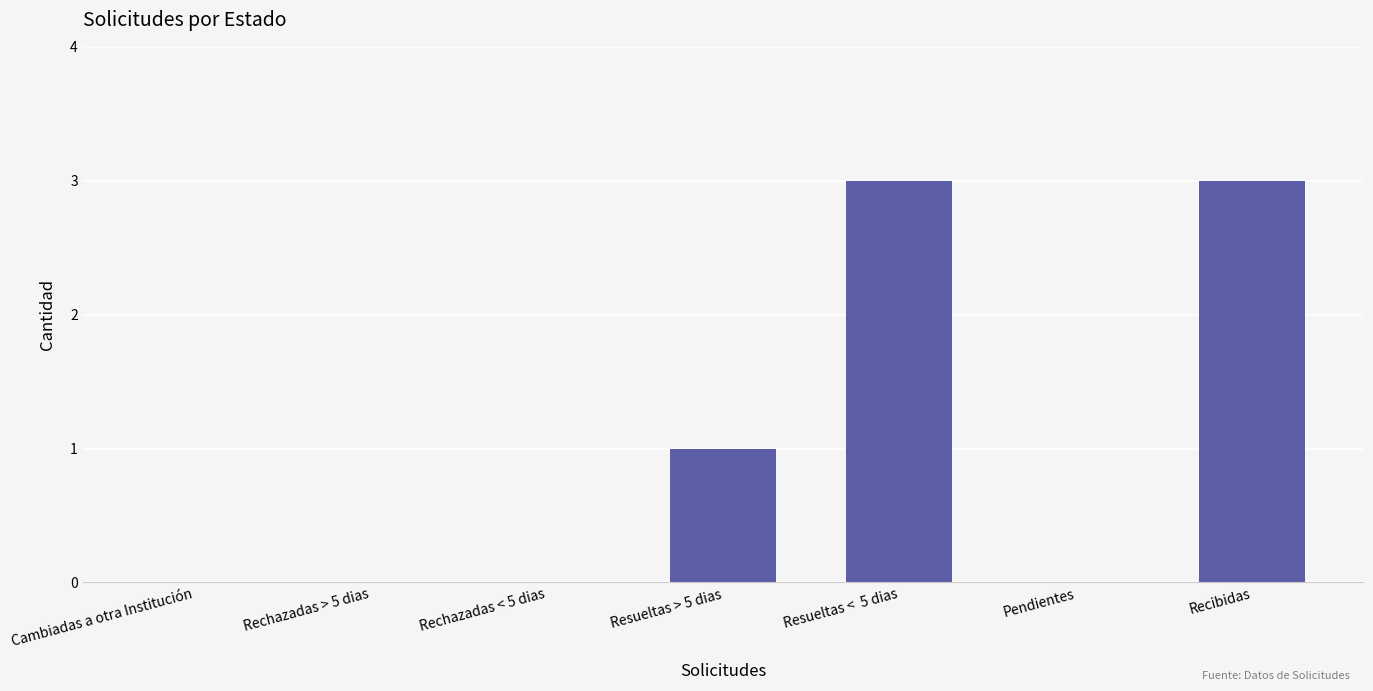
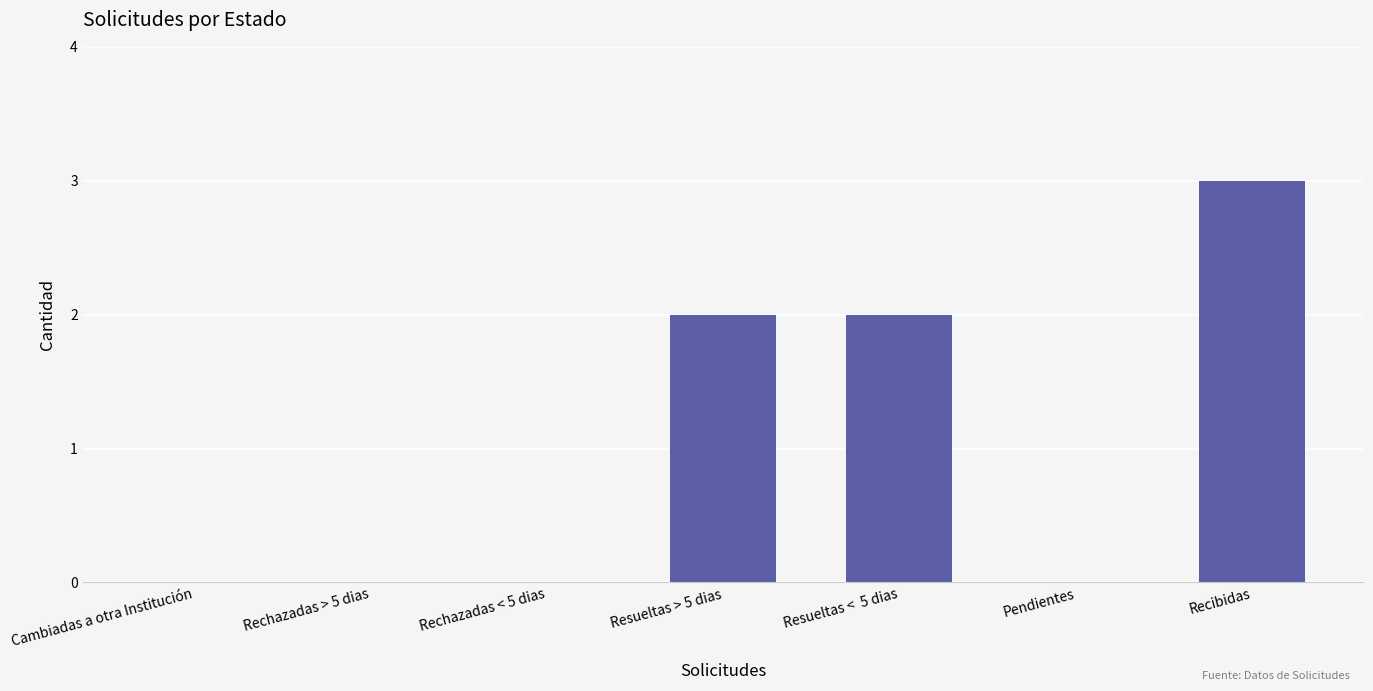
Resueltas > 5 dias: 1 -> 2
Resueltas < 5 dias: 3 -> 2
